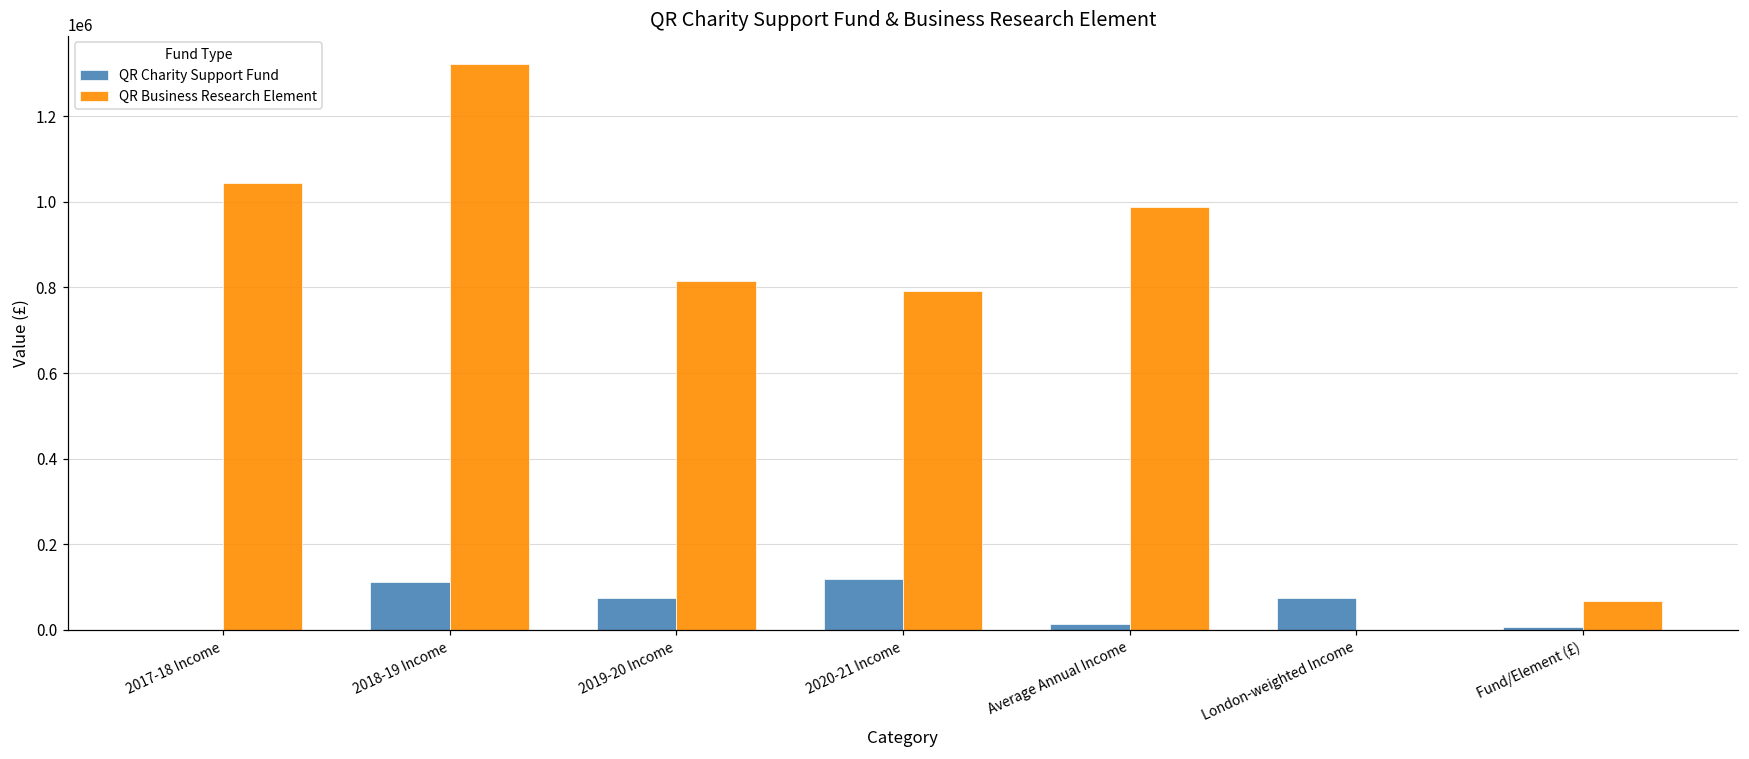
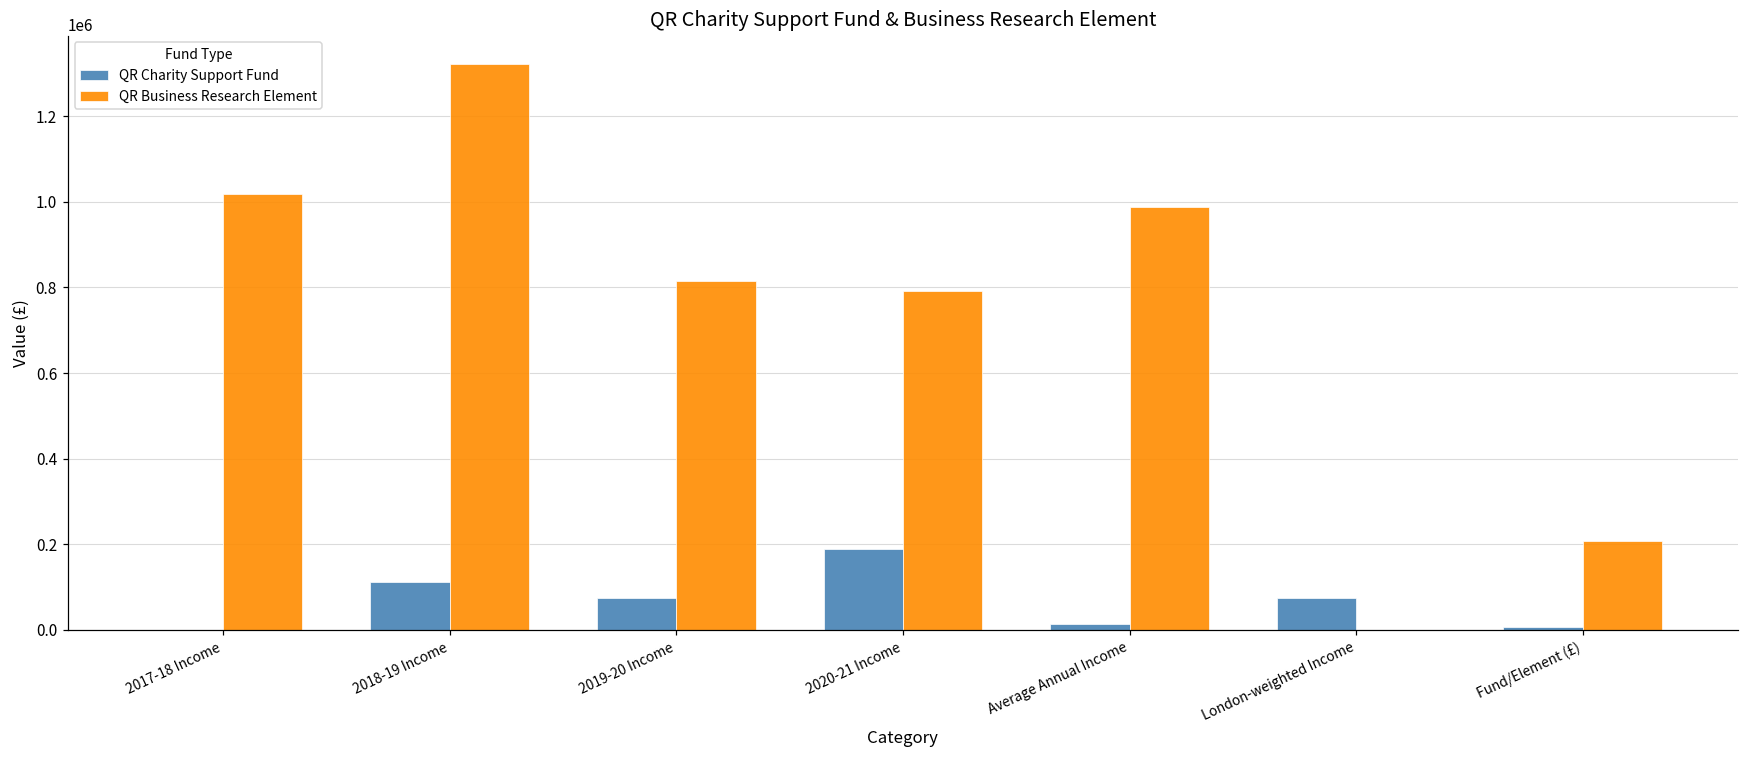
QR Business Research Element, 2017-18 Income: 1040000 -> 1020000
QR Charity Support Fund, 2020-21 Income: 120000 -> 190000
QR Business Research Element, Fund/Element (£): 70000 -> 210000
